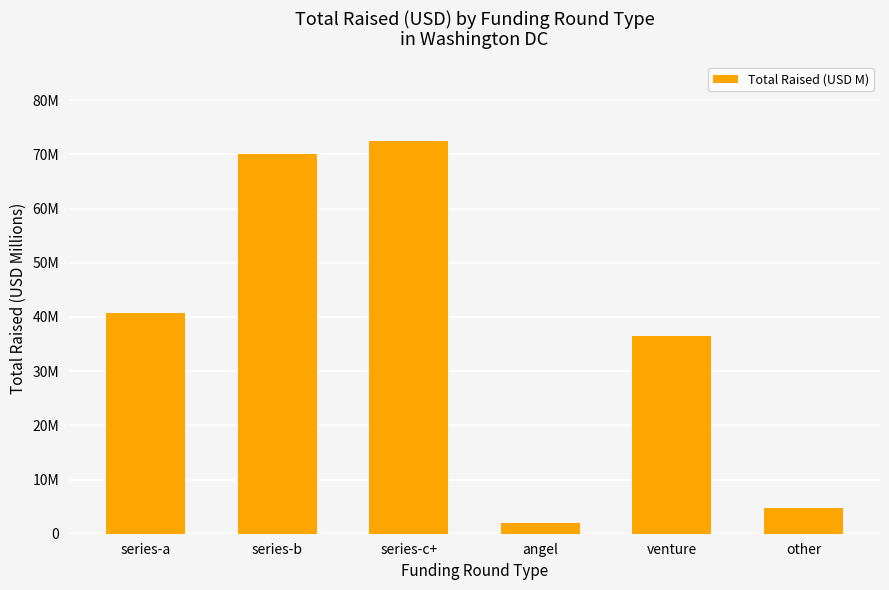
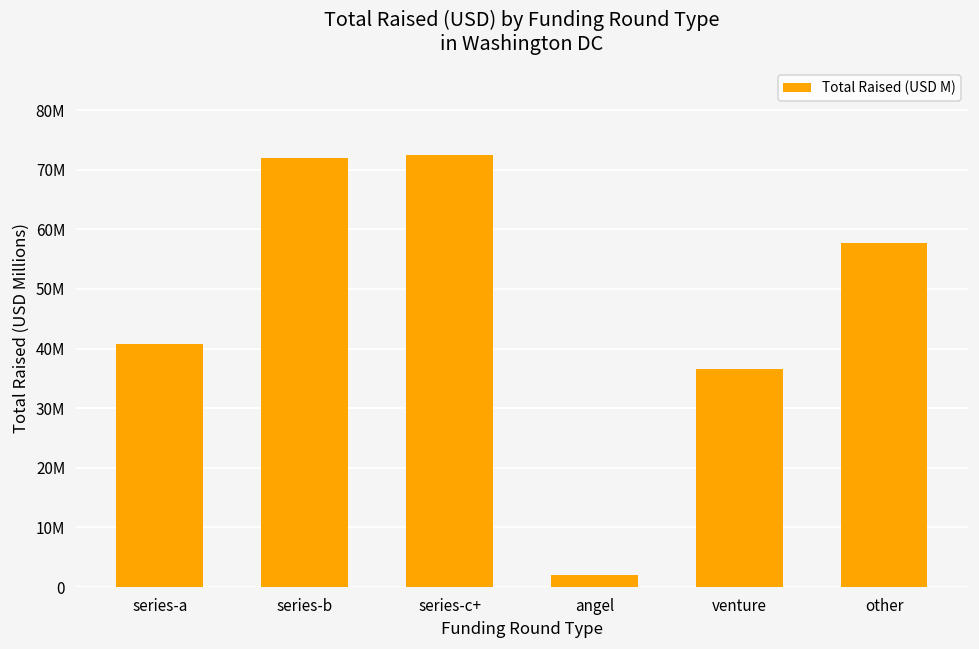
series-b: 70000000 -> 72000000
other: 5000000 -> 58000000
